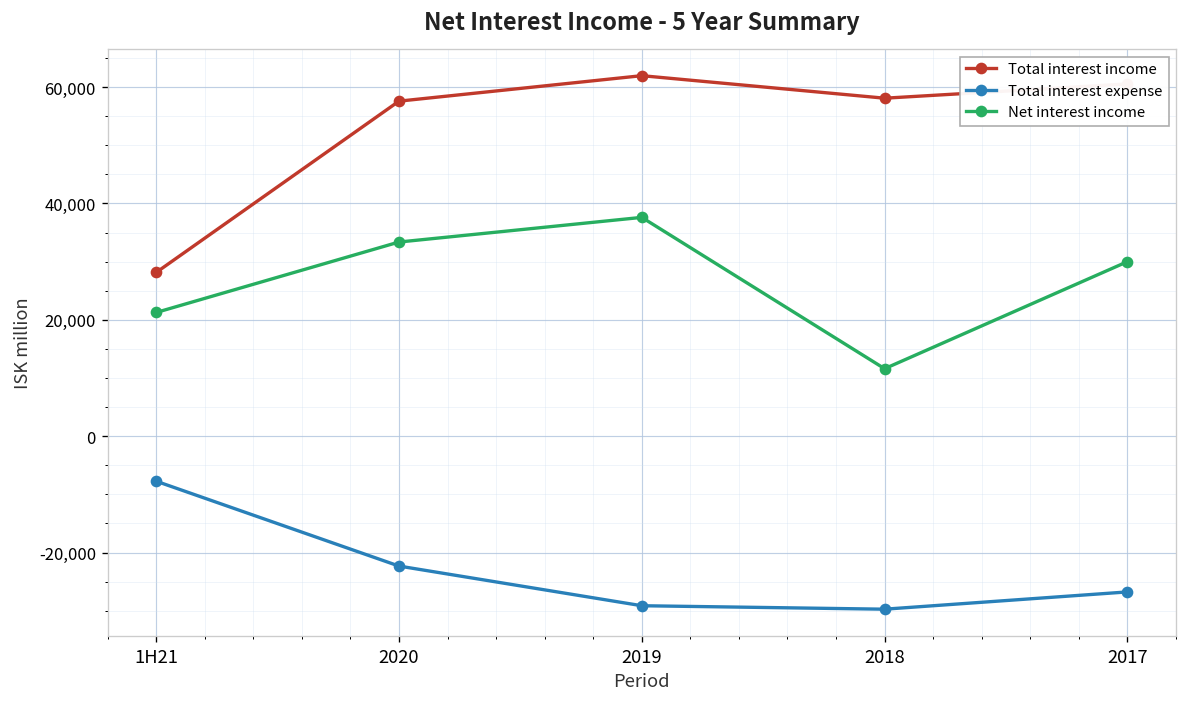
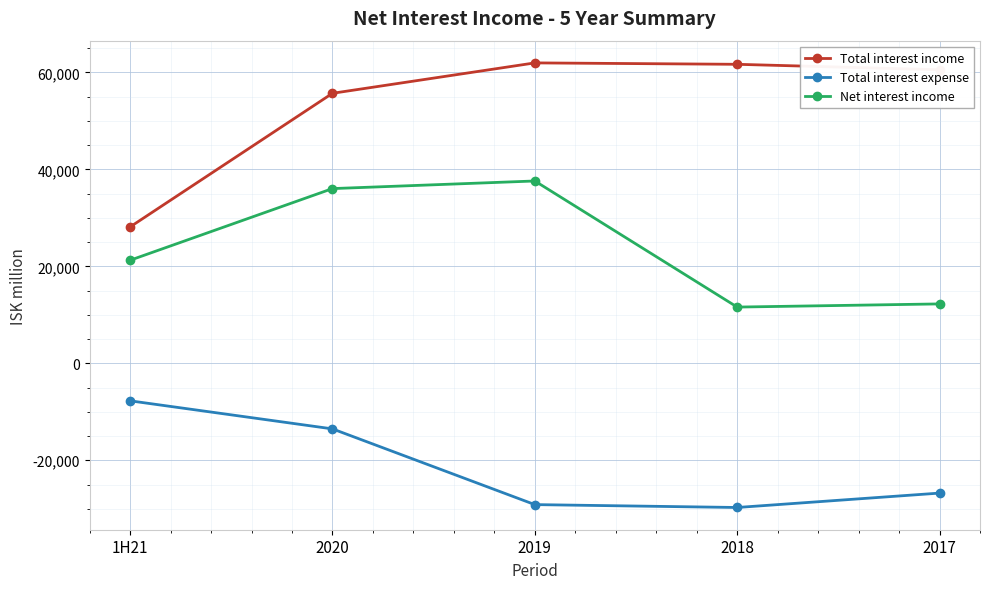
Total interest income, 2020: 58,000 -> 56,000
Total interest expense, 2020: -22,000 -> -14,000
Net interest income, 2020: 33,000 -> 36,000
Total interest income, 2018: 58,000 -> 62,000
Net interest income, 2017: 30,000 -> 12,000
